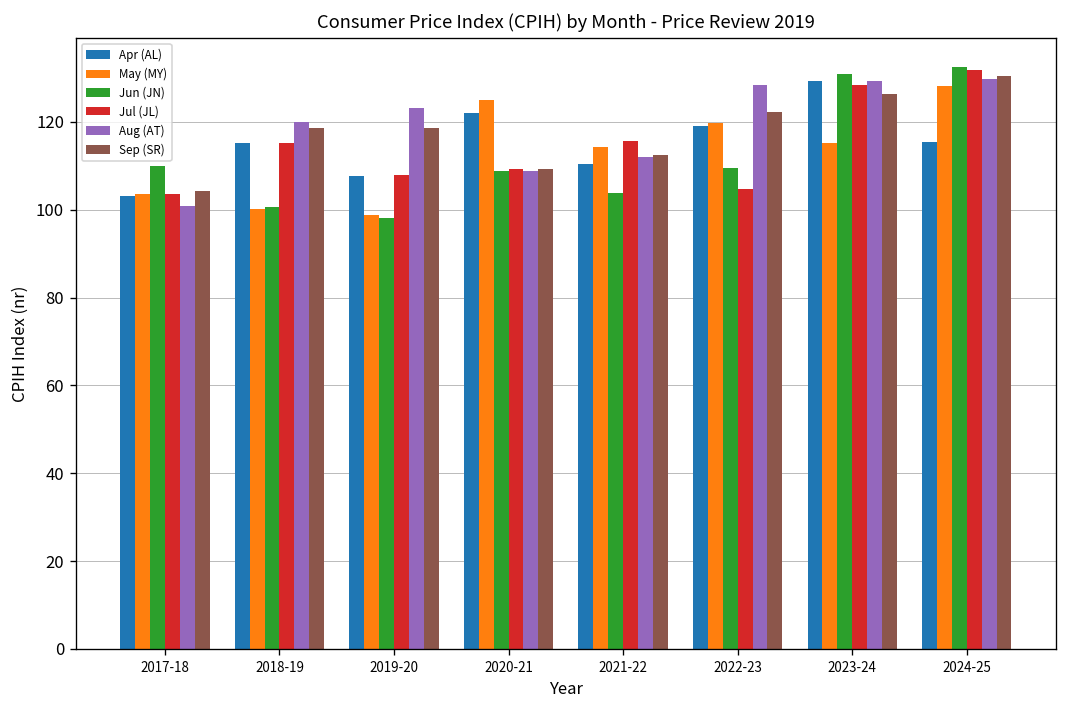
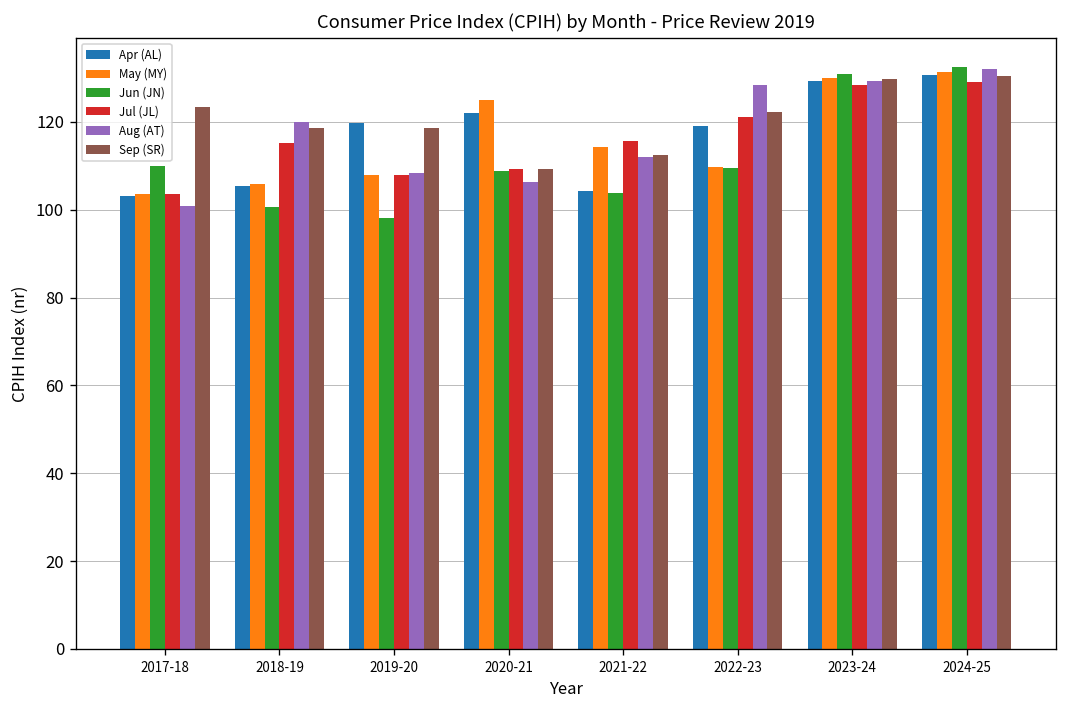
Sep (SR), 2017-18: 104 -> 123
Apr (AL), 2018-19: 115 -> 106
May (MY), 2018-19: 100 -> 106
Apr (AL), 2019-20: 108 -> 120
May (MY), 2019-20: 99 -> 108
Aug (AT), 2019-20: 123 -> 108
Aug (AT), 2020-21: 109 -> 106
Apr (AL), 2021-22: 110 -> 104
May (MY), 2022-23: 120 -> 110
Jul (JL), 2022-23: 105 -> 121
May (MY), 2023-24: 115 -> 130
Sep (SR), 2023-24: 126 -> 130
Apr (AL), 2024-25: 115 -> 131
May (MY), 2024-25: 128 -> 131
Jul (JL), 2024-25: 132 -> 129
Aug (AT), 2024-25: 130 -> 132
